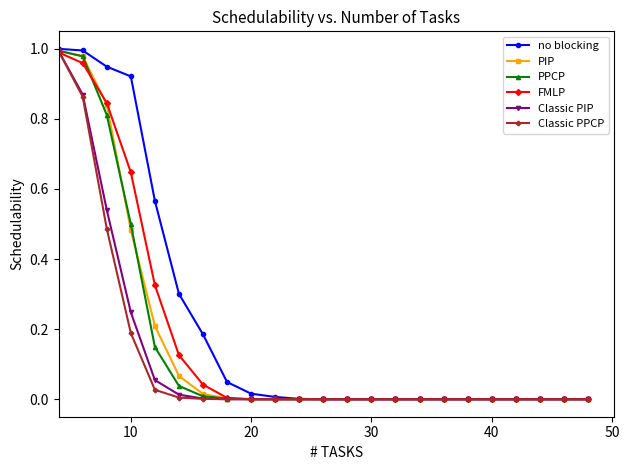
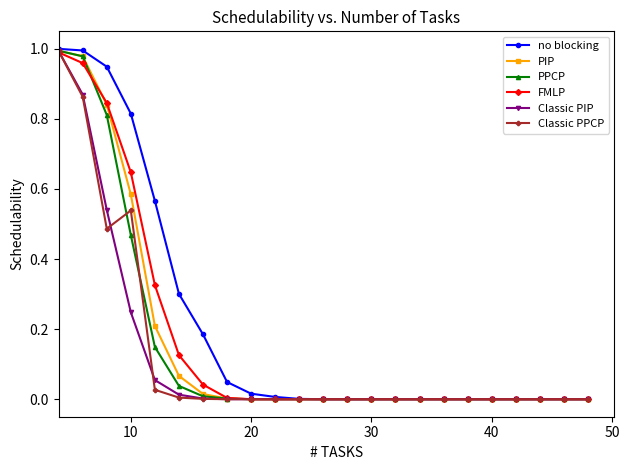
no blocking, 10: 0.92 -> 0.81
PIP, 10: 0.48 -> 0.58
PPCP, 10: 0.50 -> 0.47
Classic PPCP, 10: 0.19 -> 0.54
